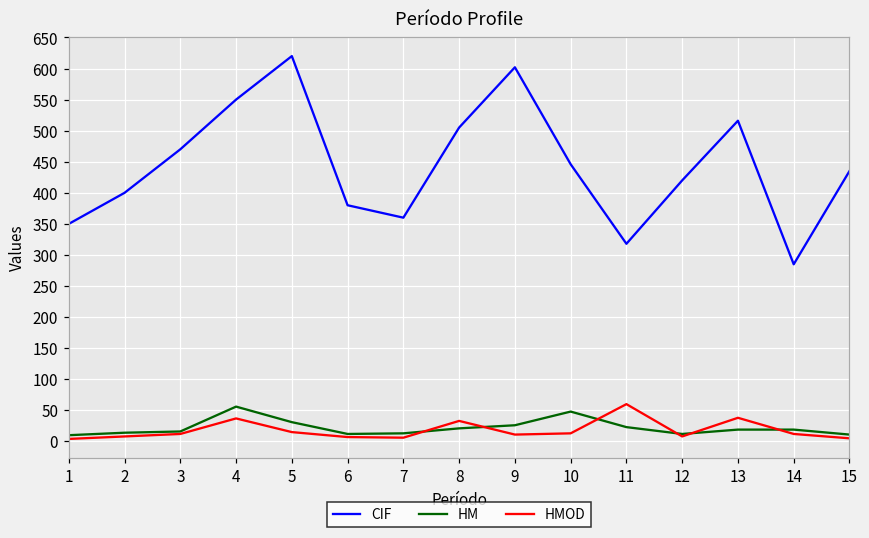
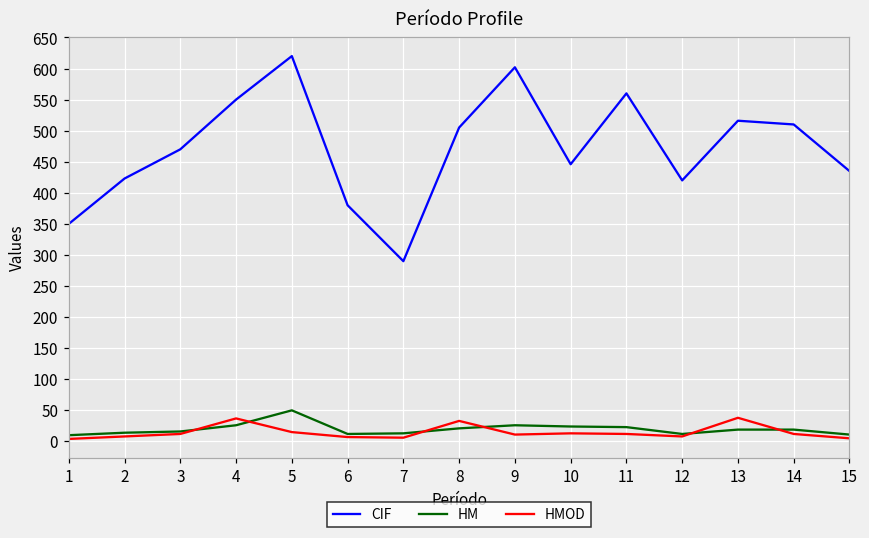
CIF, 2: 400 -> 420
HM, 4: 60 -> 30
HM, 5: 30 -> 50
CIF, 7: 360 -> 290
HM, 10: 50 -> 20
CIF, 11: 320 -> 560
HMOD, 11: 60 -> 10
CIF, 14: 290 -> 510
